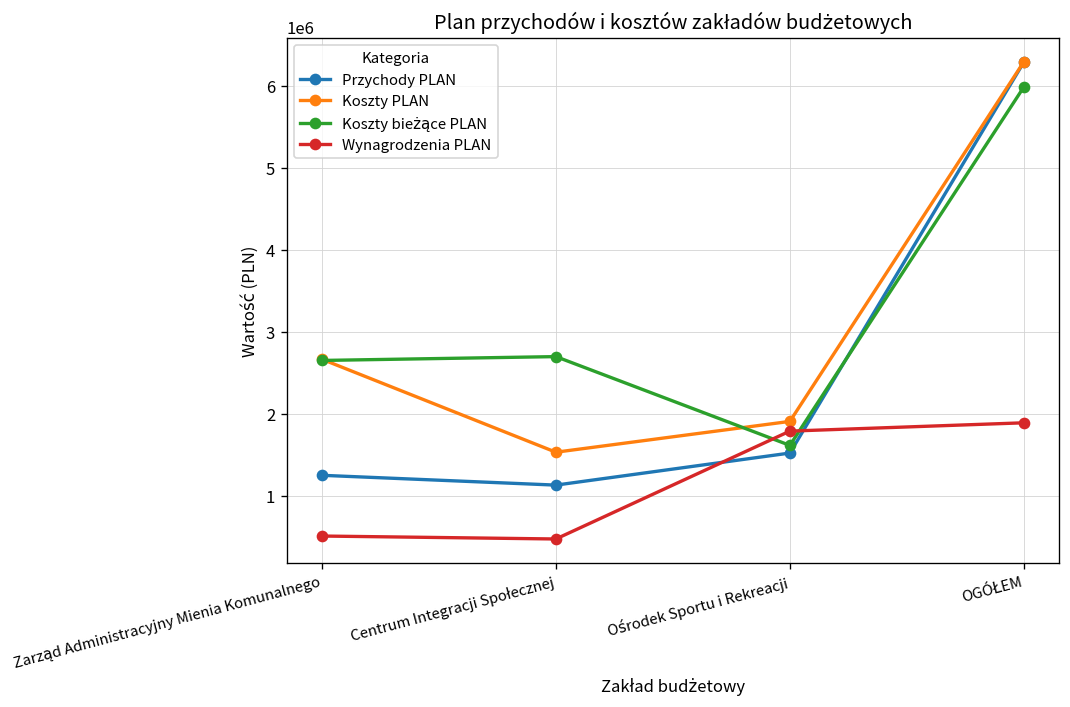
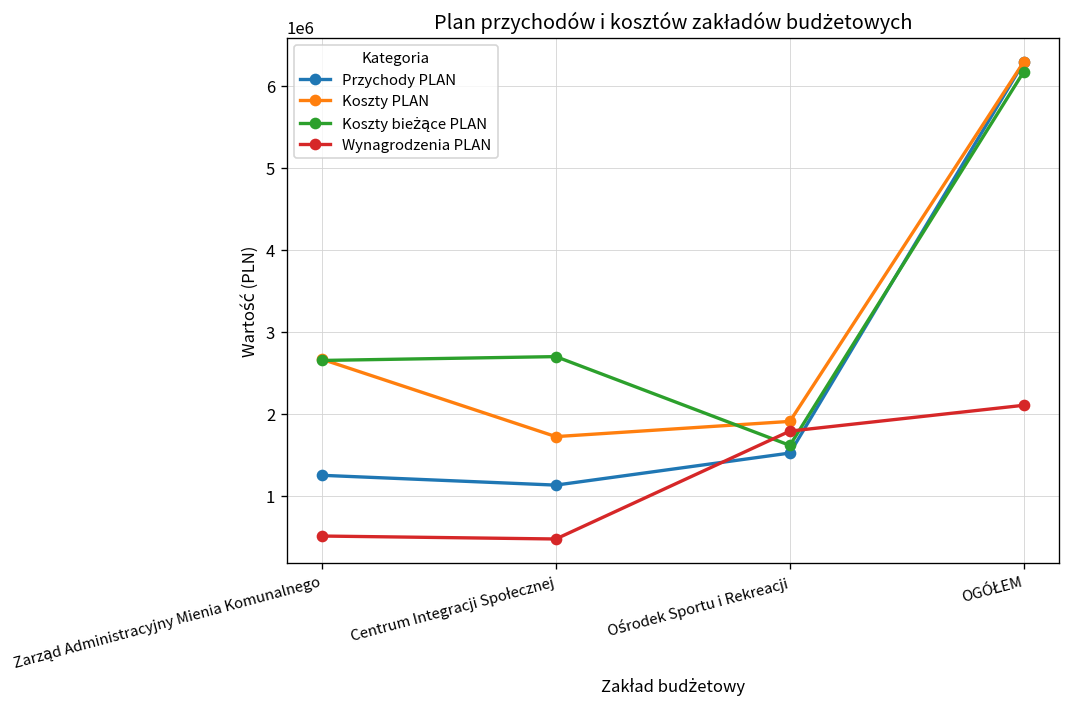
Koszty PLAN, Centrum Integracji Społecznej: 1500000 -> 1700000
Koszty bieżące PLAN, OGÓŁEM: 6000000 -> 6200000
Wynagrodzenia PLAN, OGÓŁEM: 1900000 -> 2100000
